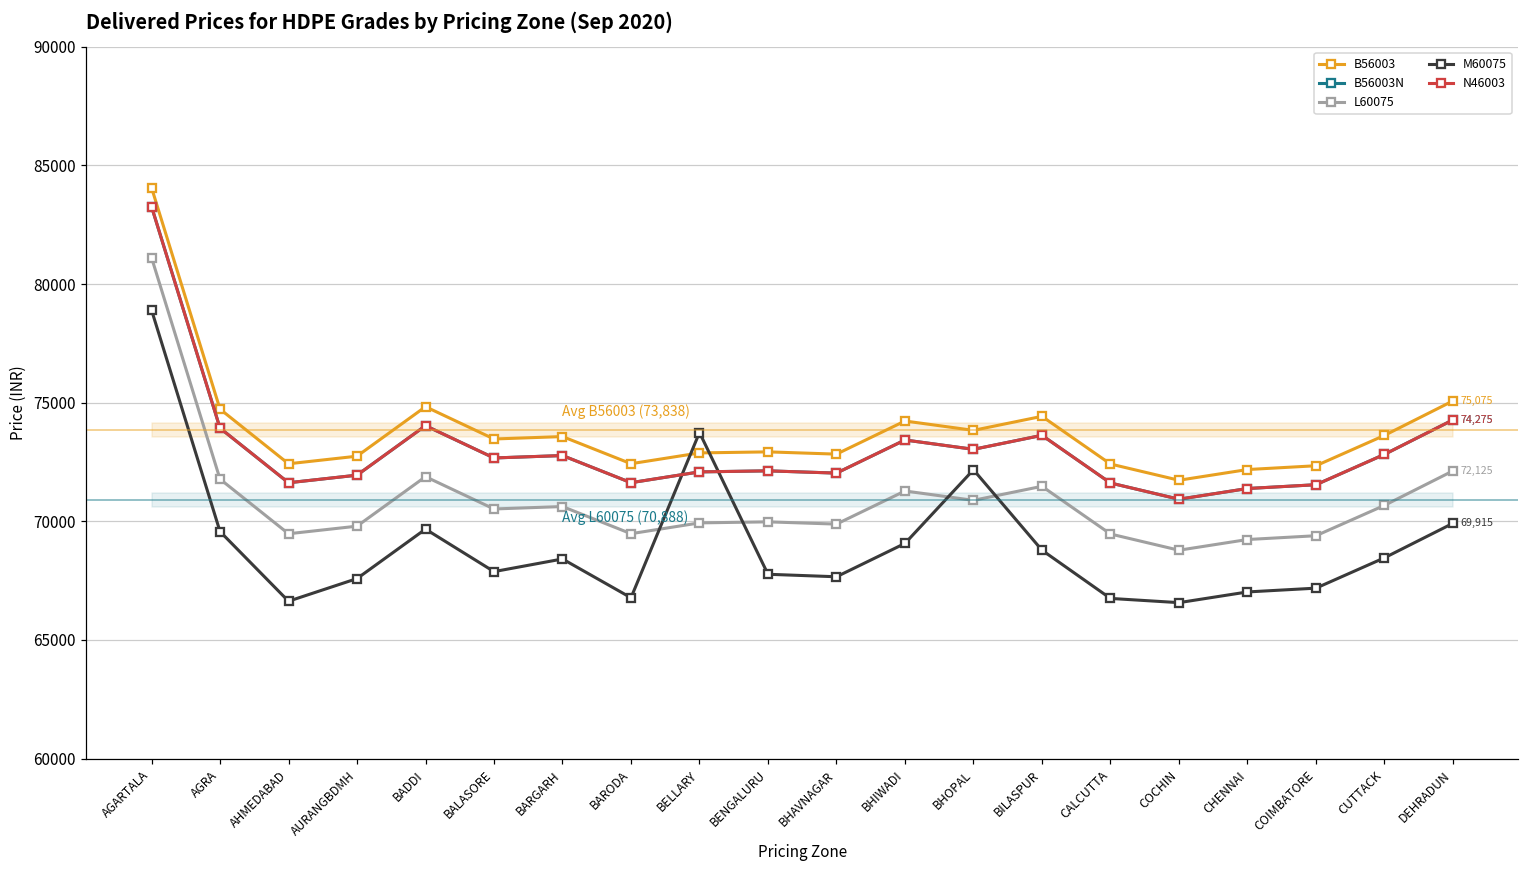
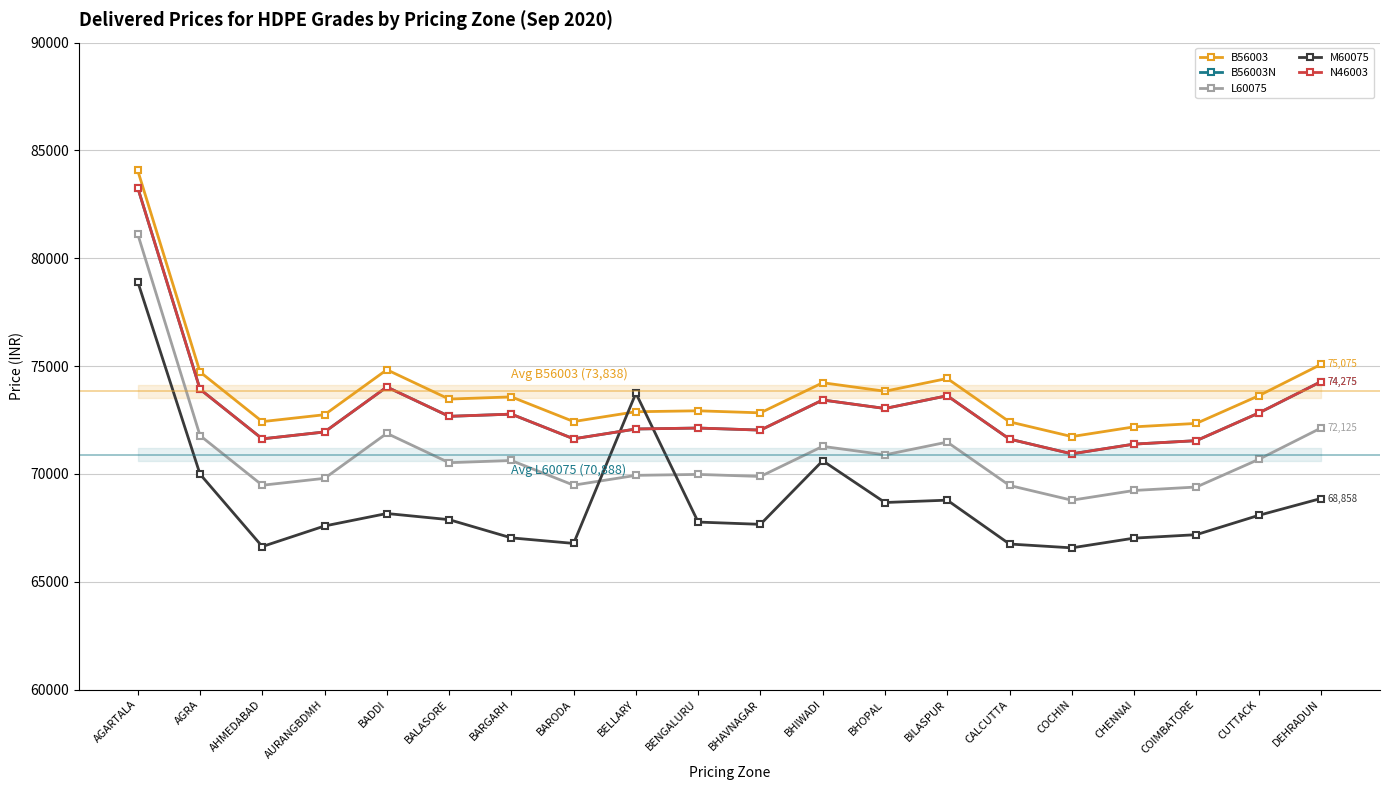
M60075, AGRA: 69600 -> 70000
M60075, BADDI: 69700 -> 68200
M60075, BARGARH: 68400 -> 67000
M60075, BHIWADI: 69100 -> 70600
M60075, BHOPAL: 72200 -> 68700
M60075, CUTTACK: 68500 -> 68100
M60075, DEHRADUN: 69,915 -> 68,858
